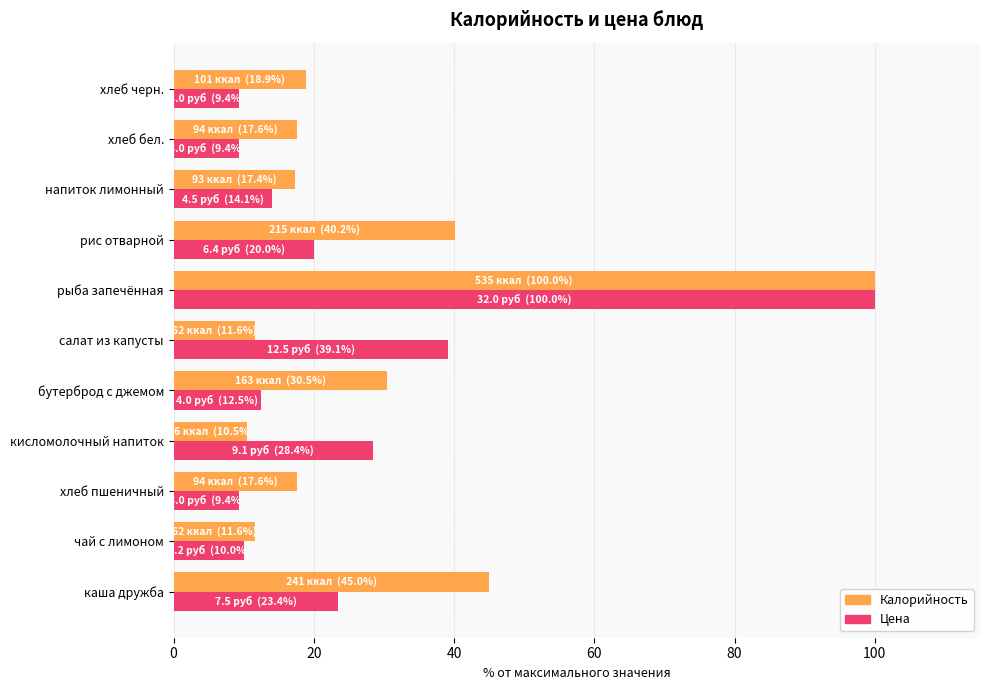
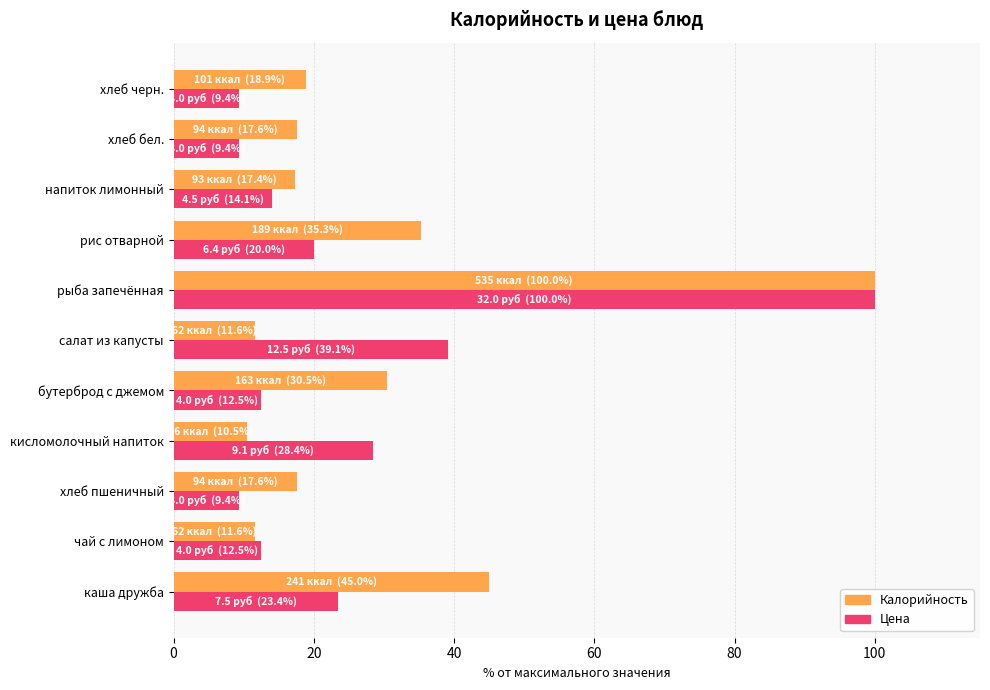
Калорийность, рис отварной: 215 ккал (40.2%) -> 189 ккал (35.3%)
Цена, чай с лимоном: 3.2 руб (10.0%) -> 4.0 руб (12.5%)
